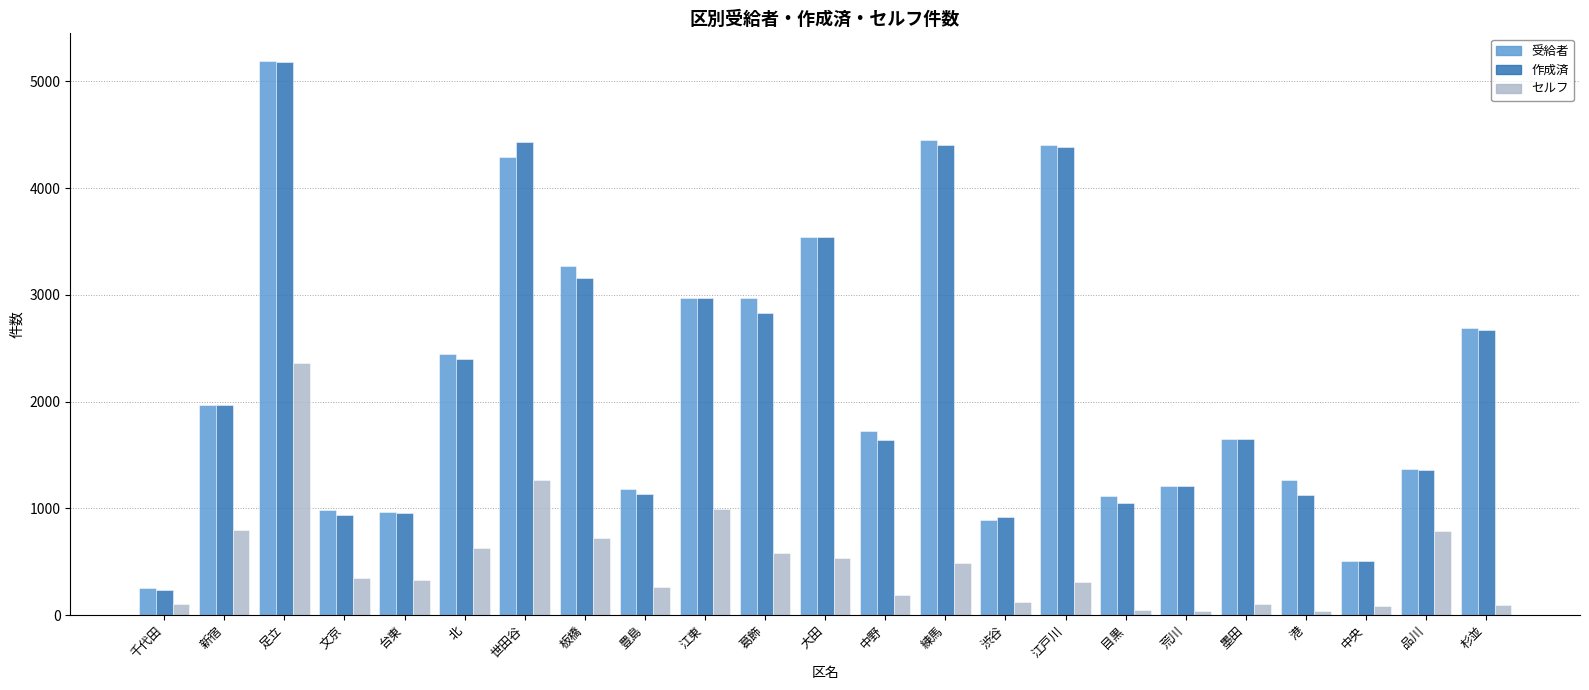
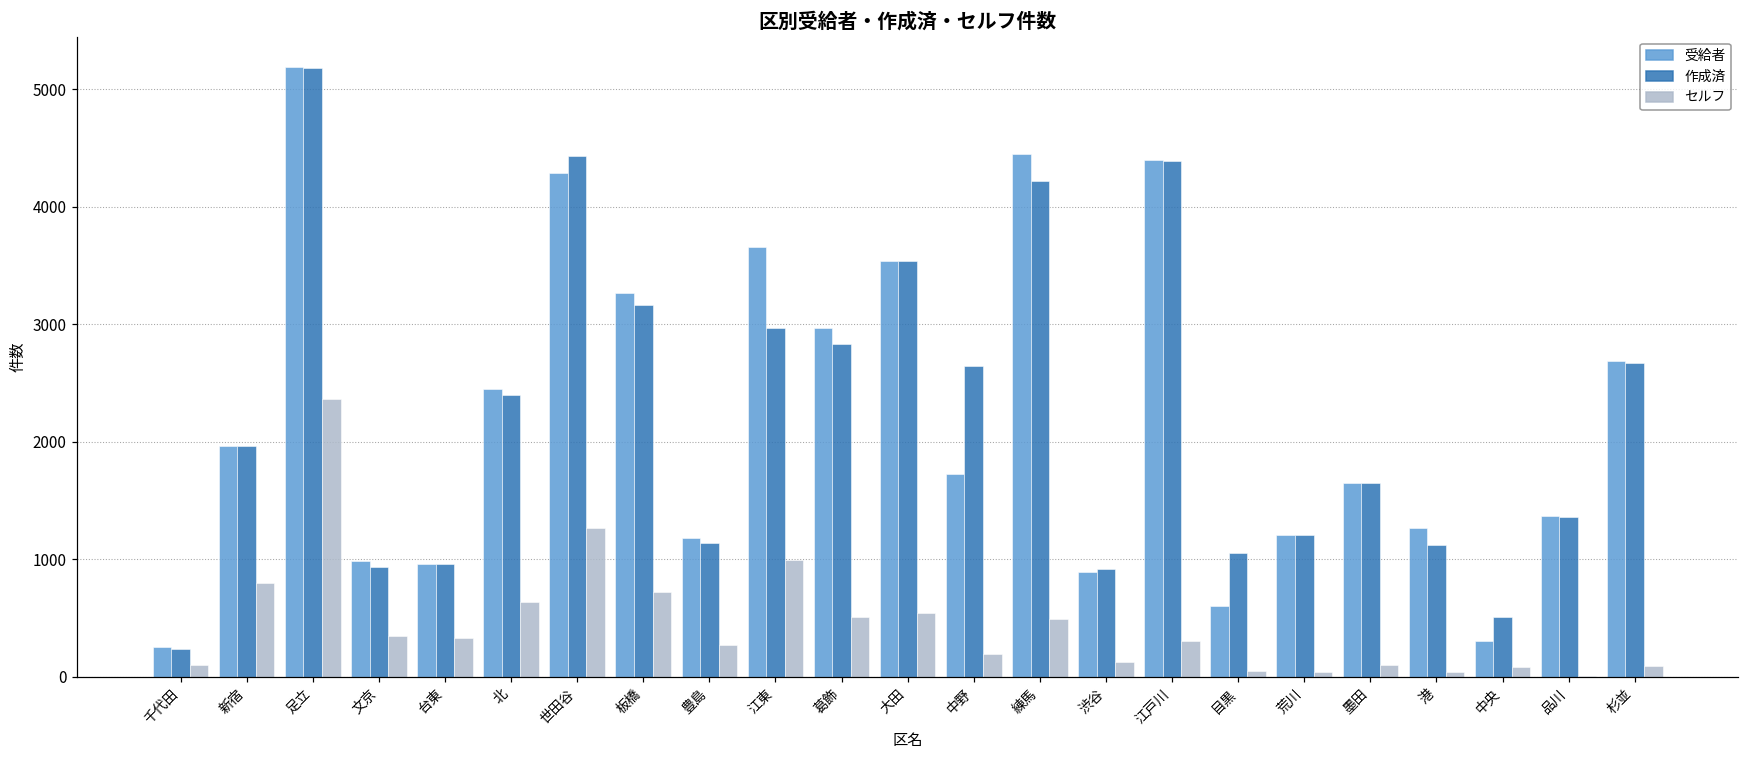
受給者, 江東: 2970 -> 3650
セルフ, 葛飾: 580 -> 500
作成済, 中野: 1640 -> 2650
作成済, 練馬: 4400 -> 4220
受給者, 目黒: 1120 -> 600
受給者, 中央: 500 -> 310
セルフ, 品川: 790 -> 10
